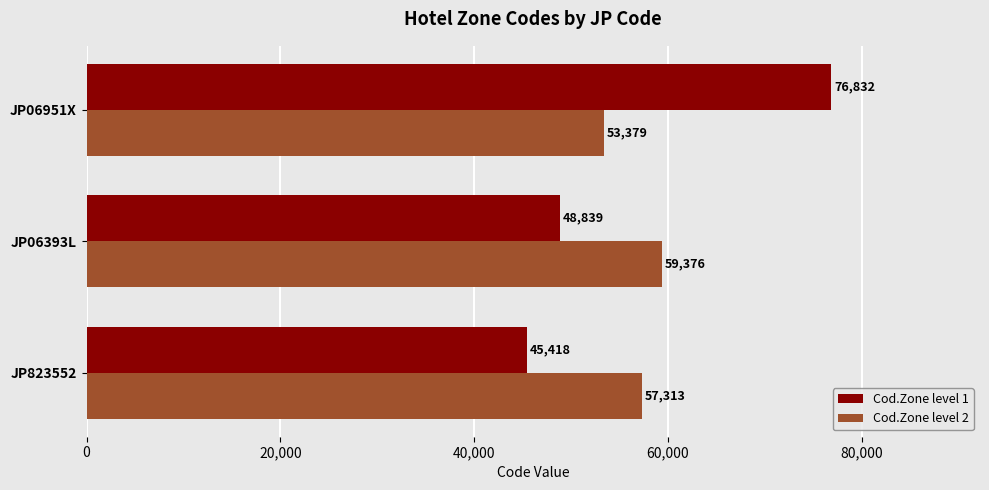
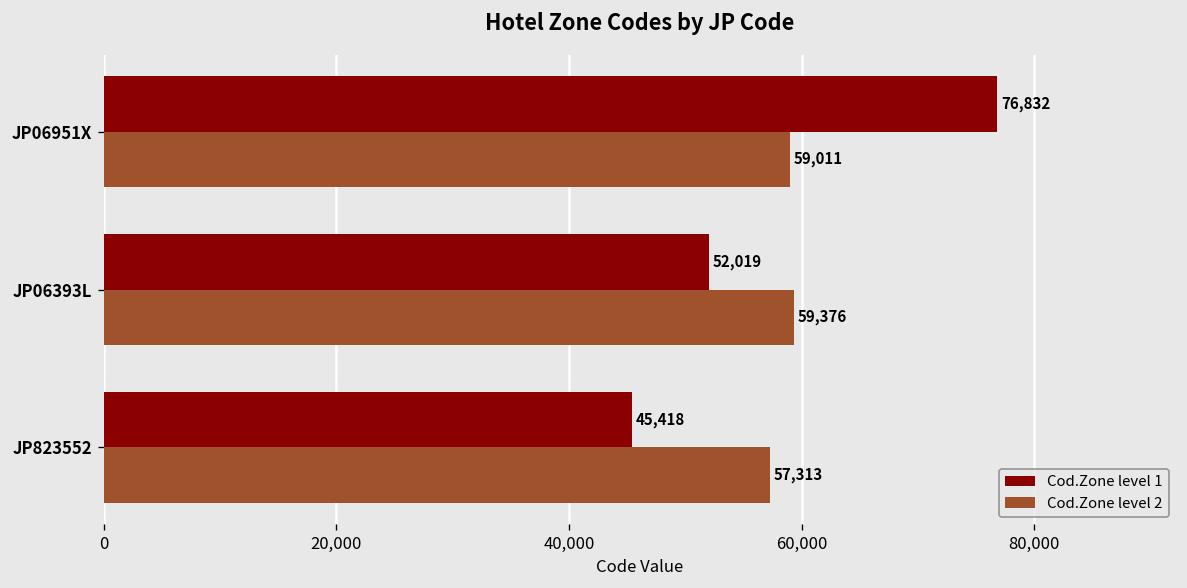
Cod.Zone level 2, JP06951X: 53,379 -> 59,011
Cod.Zone level 1, JP06393L: 48,839 -> 52,019
